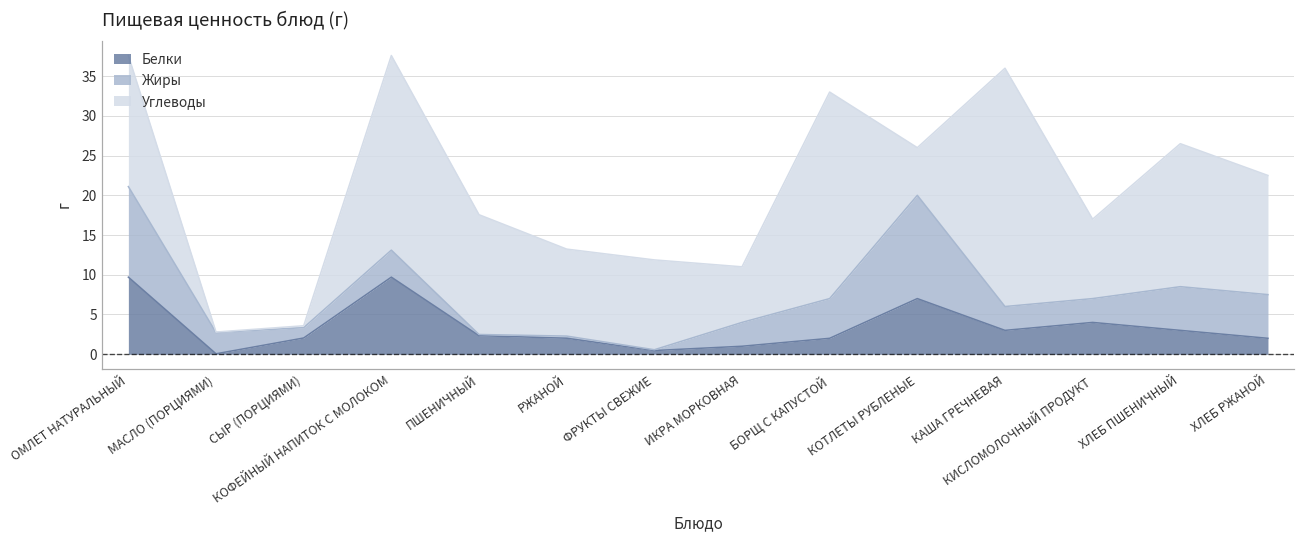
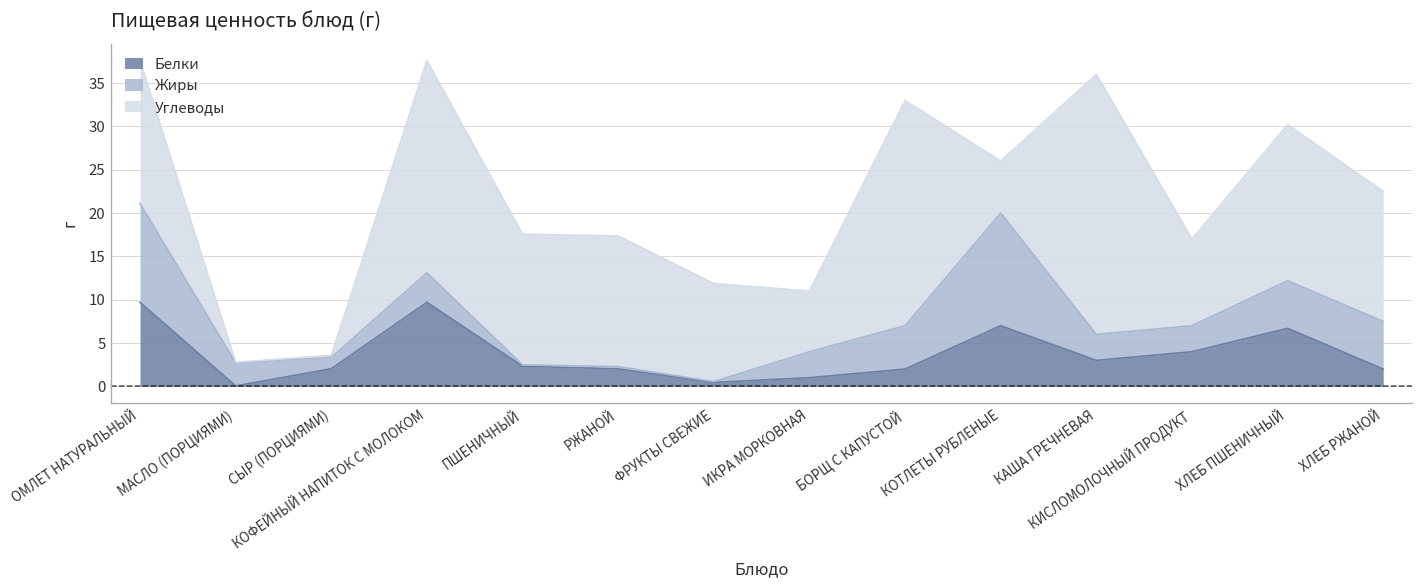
Углеводы, РЖАНОЙ: 11 -> 15
Белки, ХЛЕБ ПШЕНИЧНЫЙ: 3 -> 7
